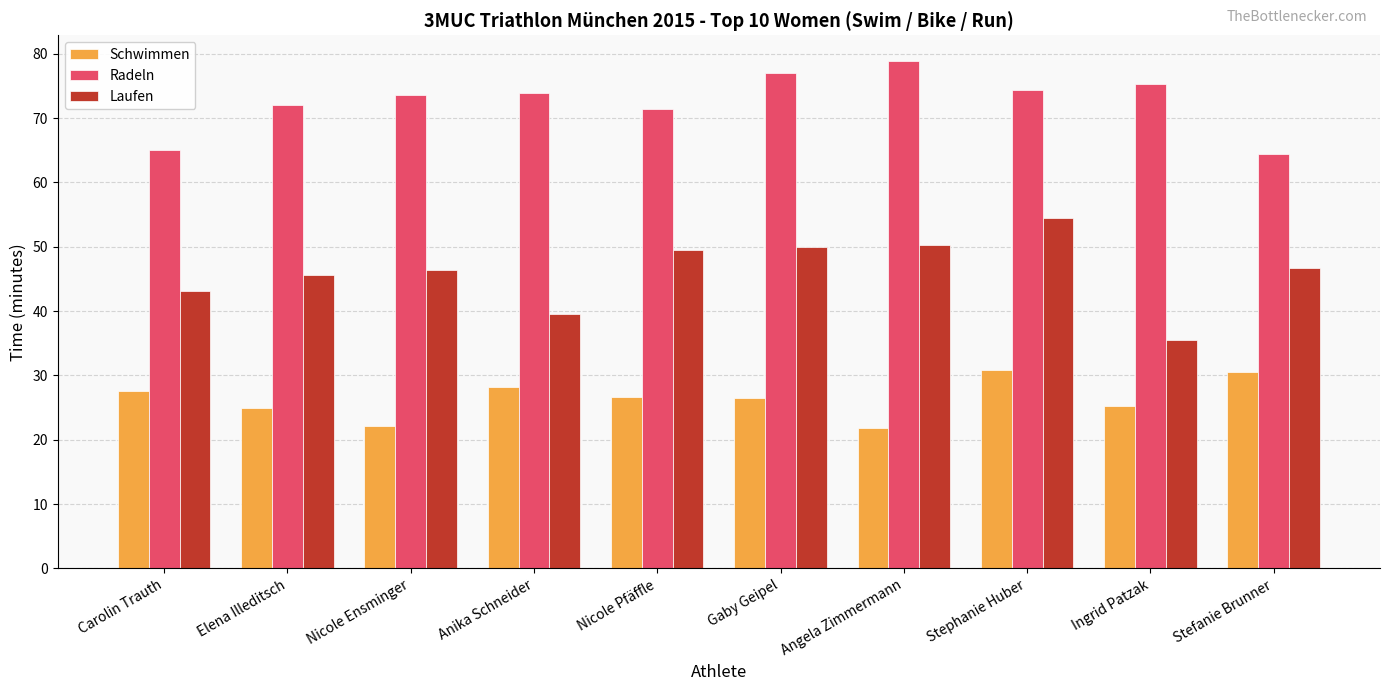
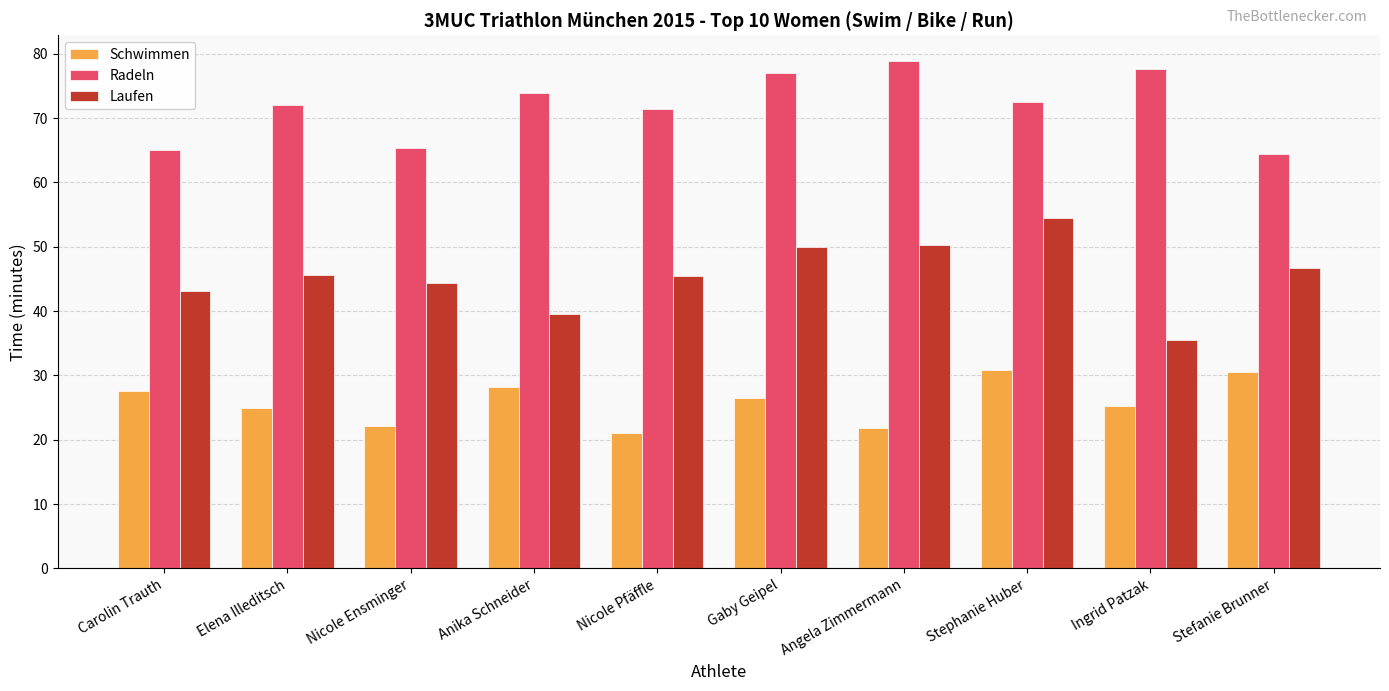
Radeln, Nicole Ensminger: 74 -> 65
Laufen, Nicole Ensminger: 46 -> 44
Schwimmen, Nicole Pfäffle: 27 -> 21
Laufen, Nicole Pfäffle: 49 -> 45
Radeln, Stephanie Huber: 74 -> 72
Radeln, Ingrid Patzak: 75 -> 78
